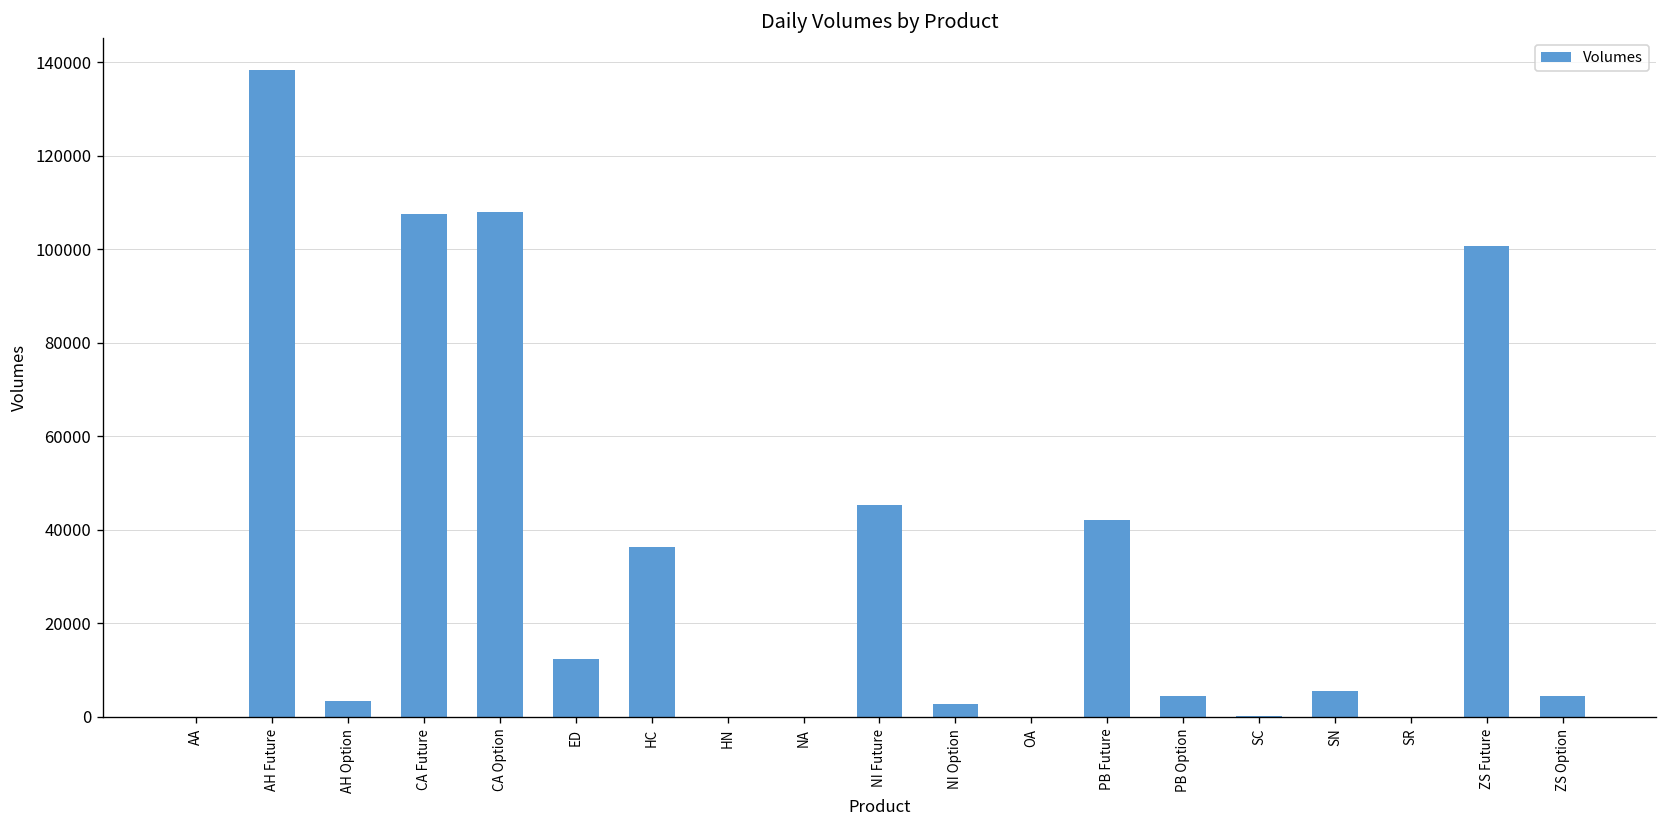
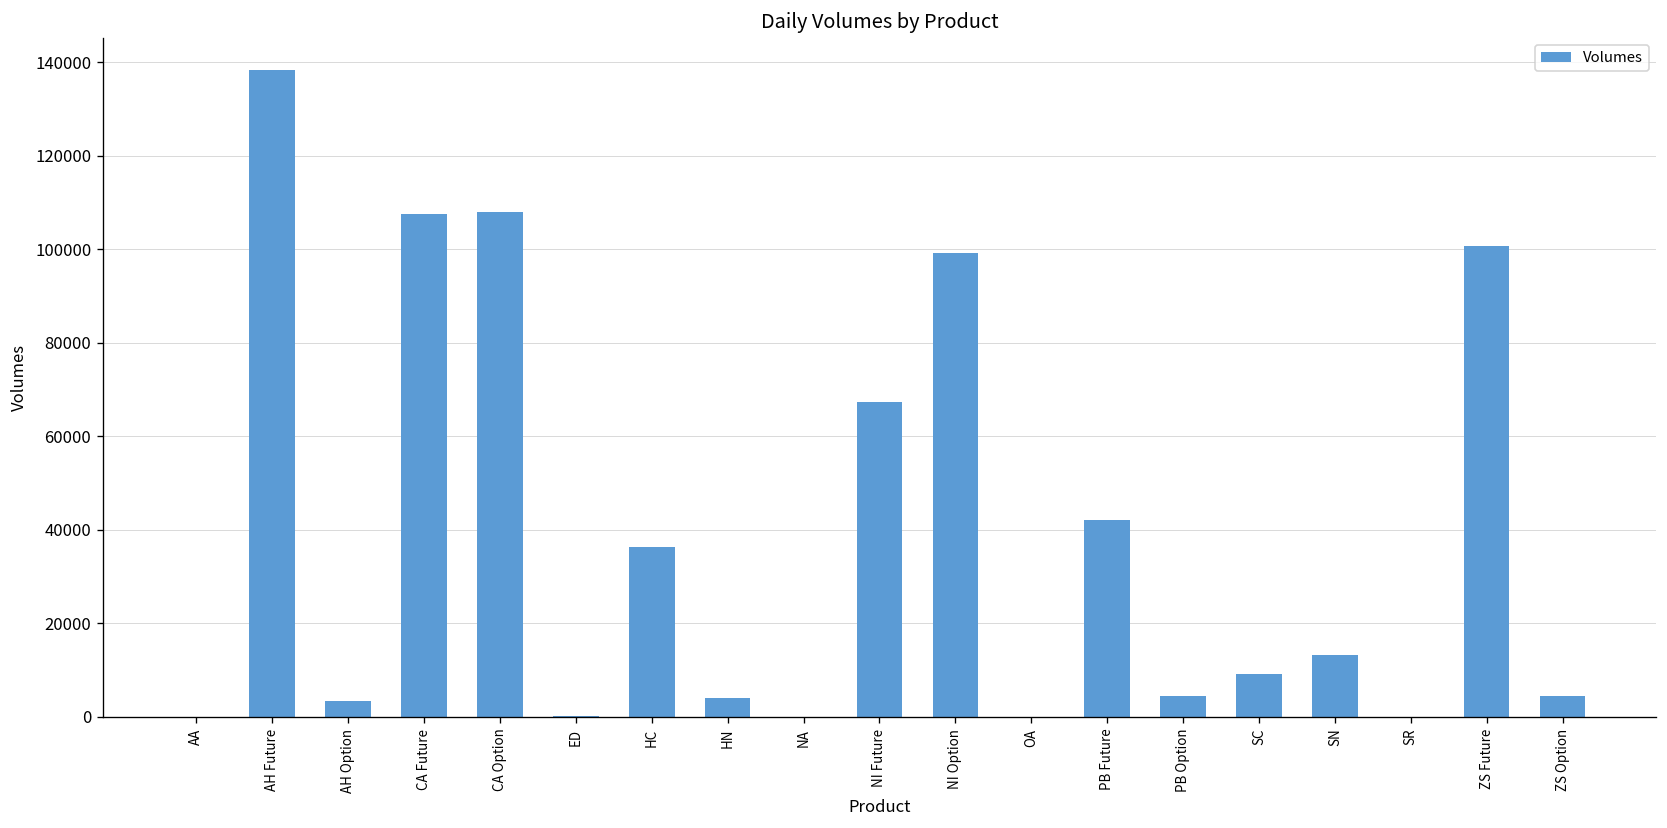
ED: 12000 -> 0
HN: 0 -> 4000
NI Future: 45000 -> 67000
NI Option: 3000 -> 99000
SC: 0 -> 9000
SN: 6000 -> 13000
